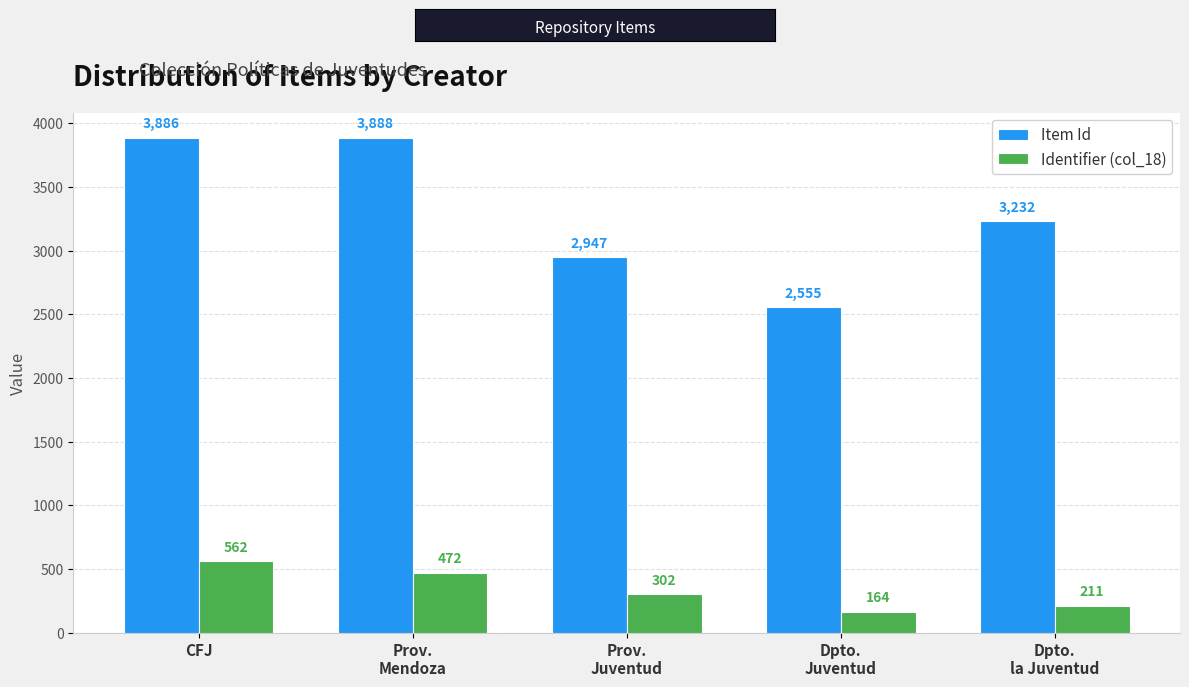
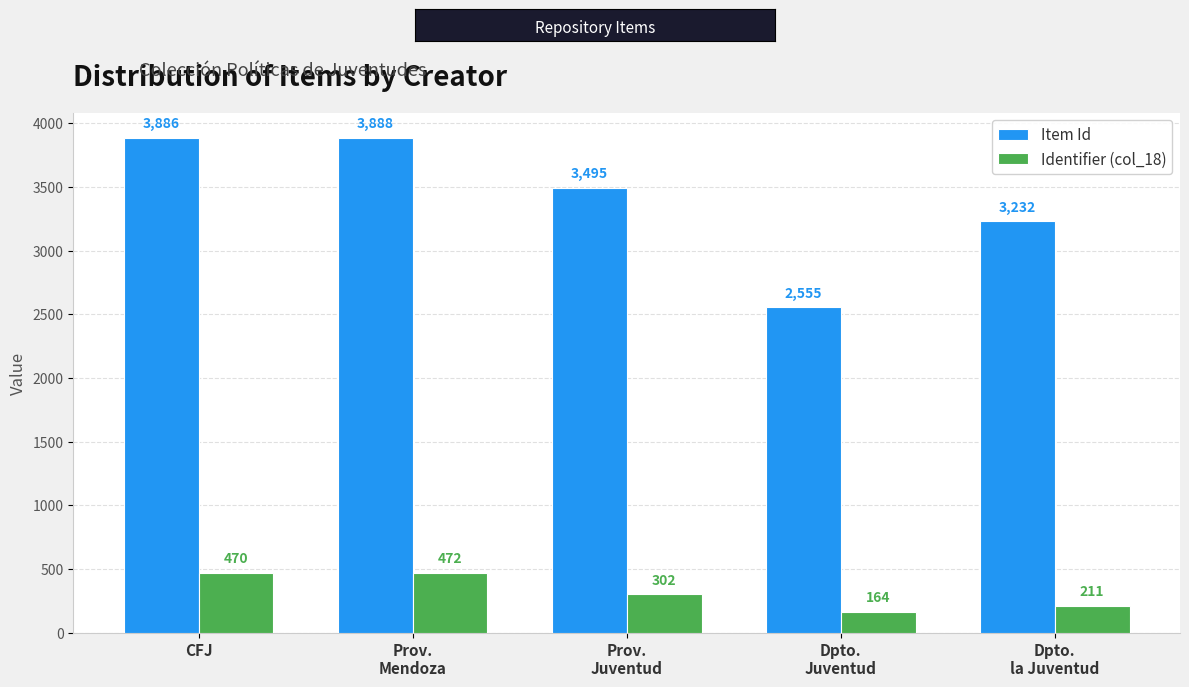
Identifier (col_18), CFJ: 562 -> 470
Item Id, Prov. Juventud: 2,947 -> 3,495
